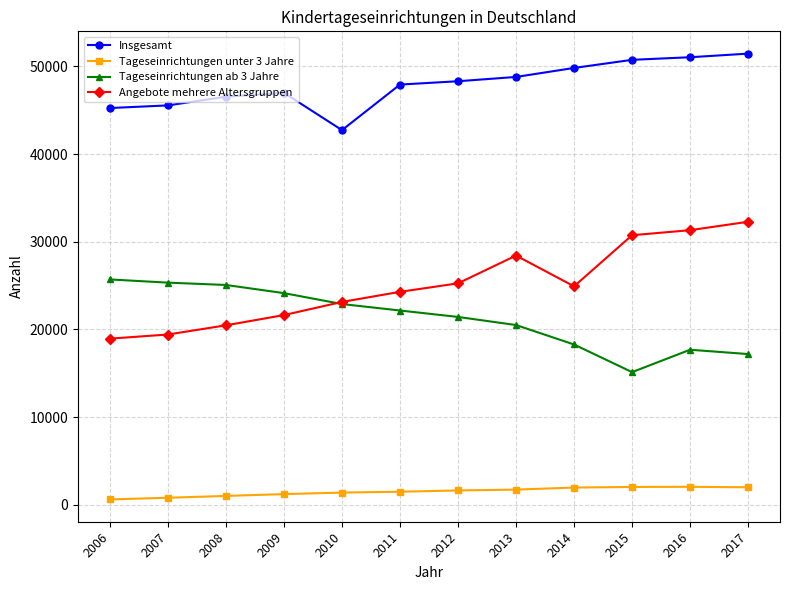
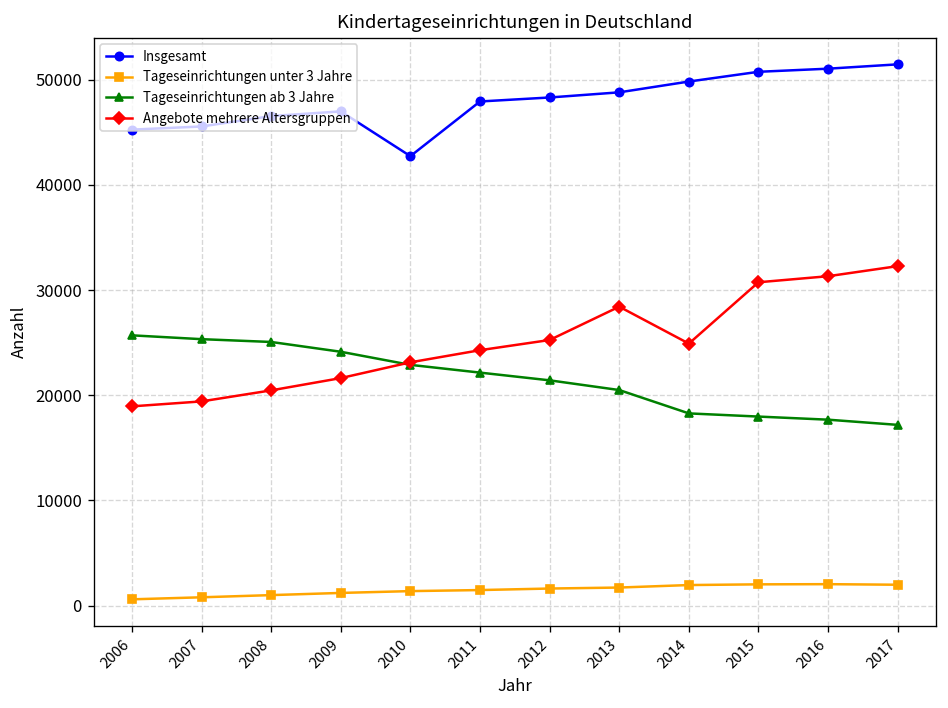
Tageseinrichtungen ab 3 Jahre, 2015: 15000 -> 18000
